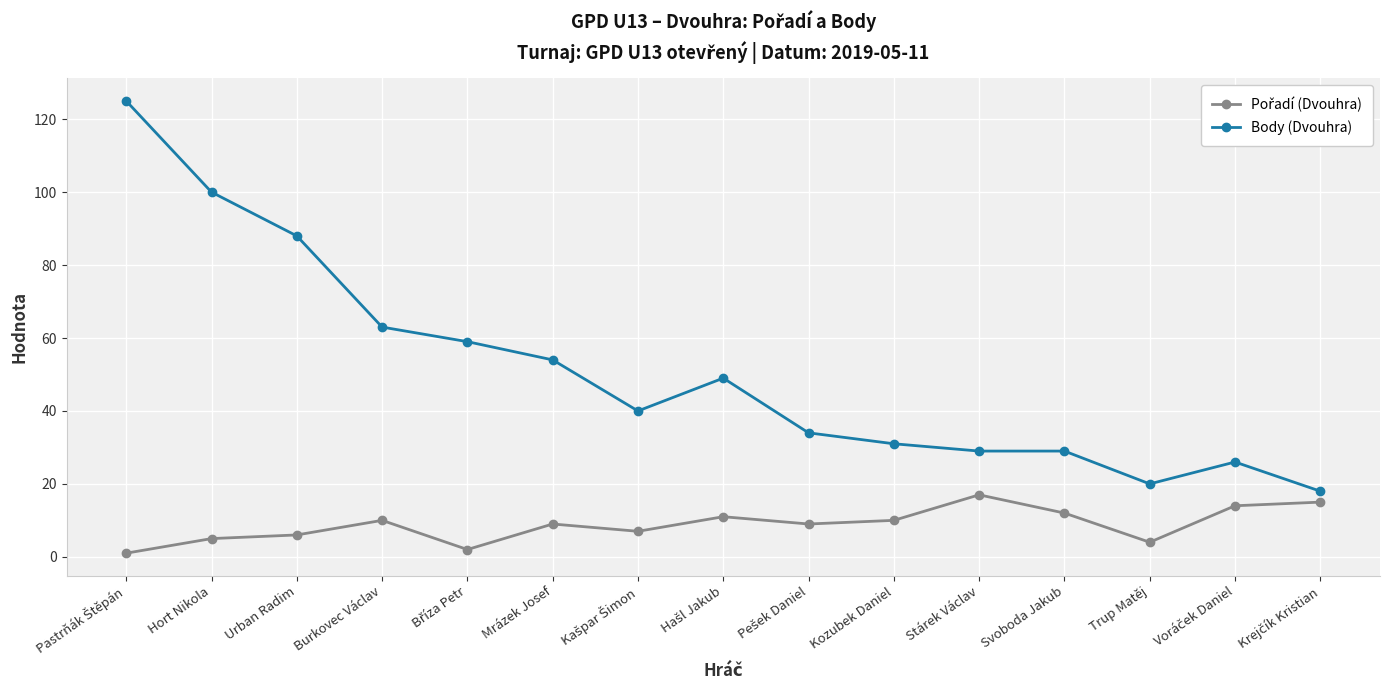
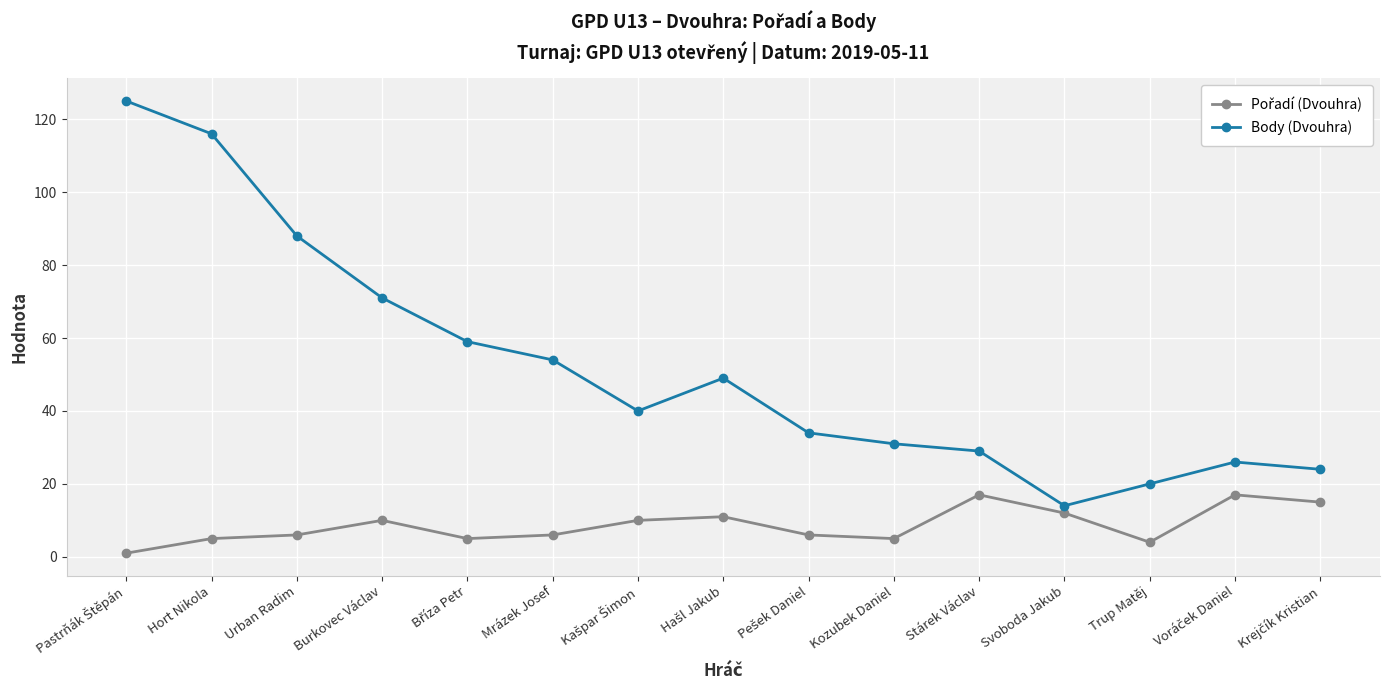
Body (Dvouhra), Hort Nikola: 100 -> 116
Body (Dvouhra), Burkovec Václav: 63 -> 71
Pořadí (Dvouhra), Bříza Petr: 2 -> 5
Pořadí (Dvouhra), Mrázek Josef: 9 -> 6
Pořadí (Dvouhra), Kašpar Šimon: 7 -> 10
Pořadí (Dvouhra), Pešek Daniel: 9 -> 6
Pořadí (Dvouhra), Kozubek Daniel: 10 -> 5
Body (Dvouhra), Svoboda Jakub: 29 -> 14
Pořadí (Dvouhra), Voráček Daniel: 14 -> 17
Body (Dvouhra), Krejčík Kristian: 18 -> 24
